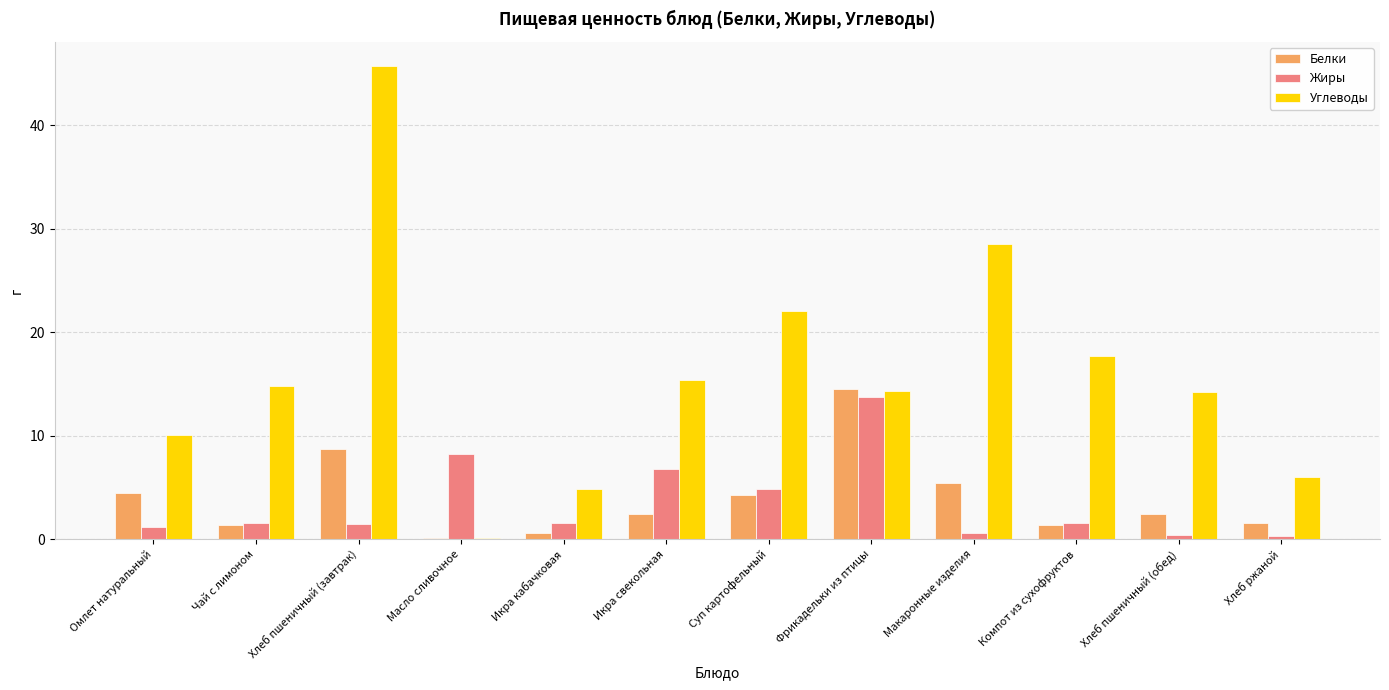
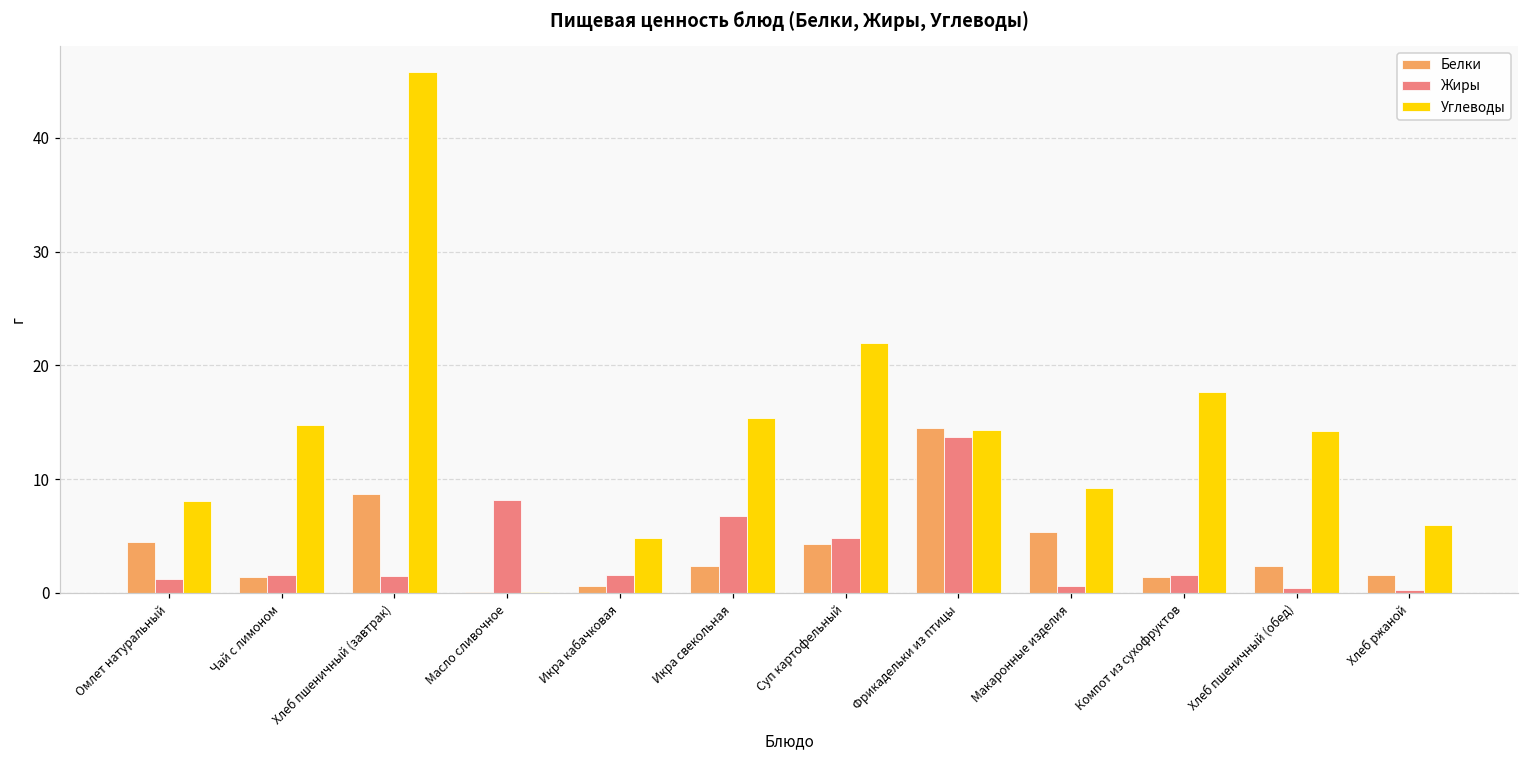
Углеводы, Омлет натуральный: 10.1 -> 8.1
Углеводы, Макаронные изделия: 28.5 -> 9.2
